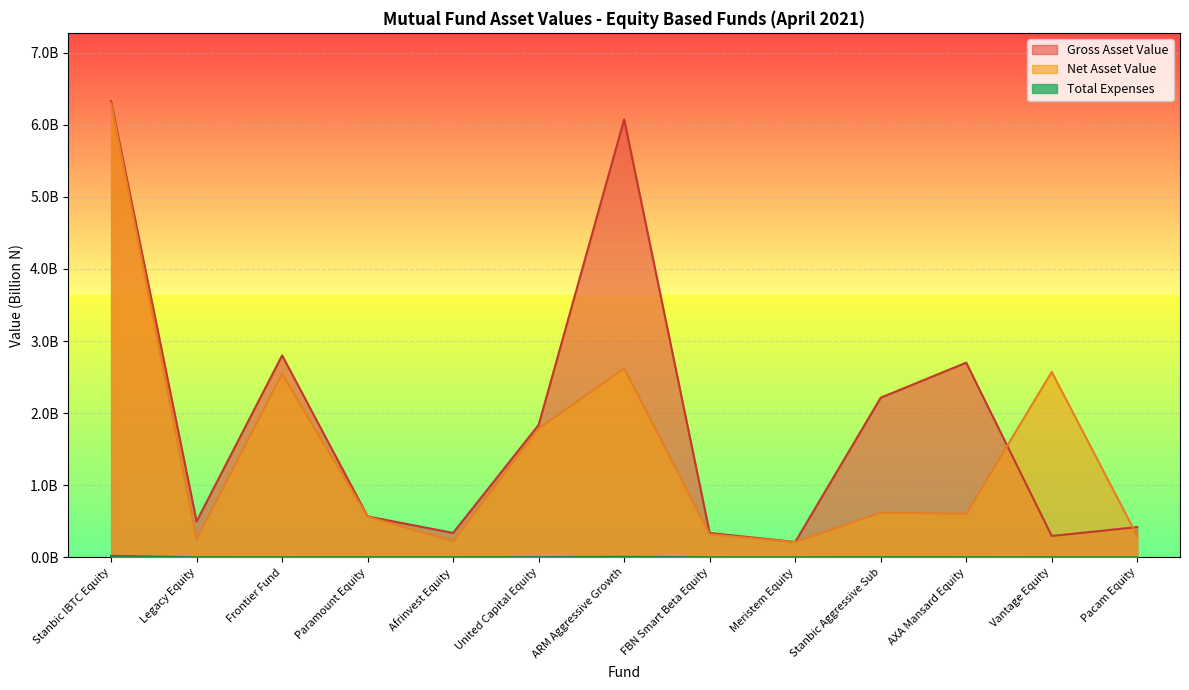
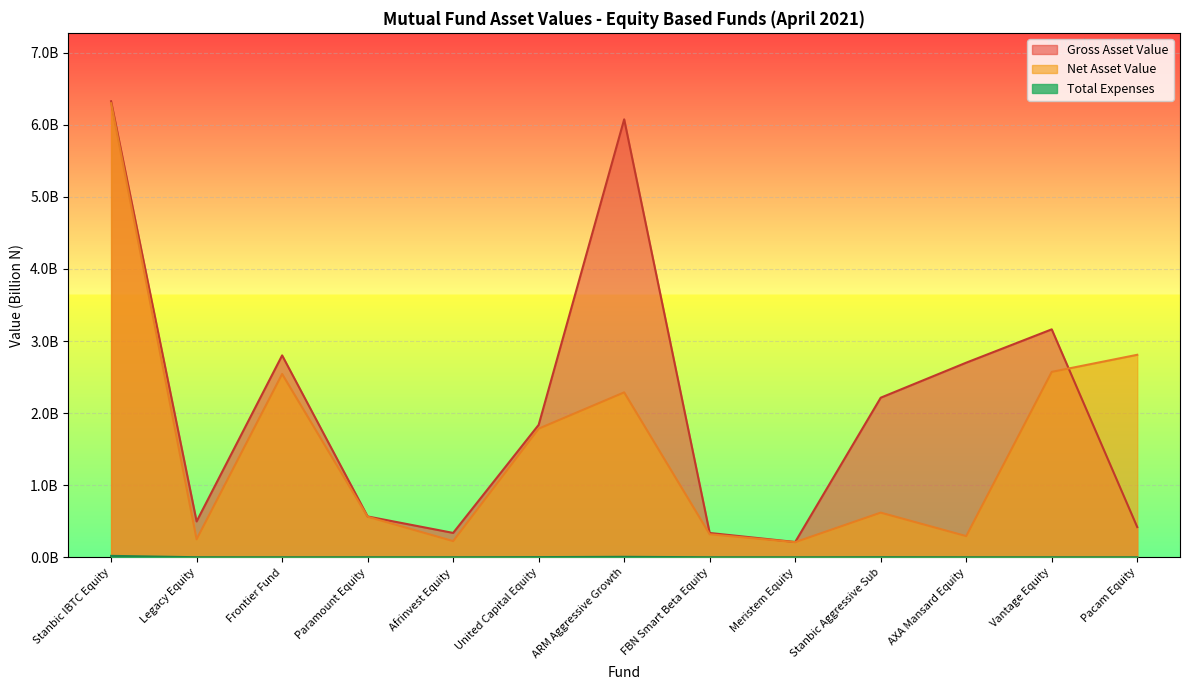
Net Asset Value, ARM Aggressive Growth: 2600000000 -> 2300000000
Net Asset Value, AXA Mansard Equity: 600000000 -> 300000000
Gross Asset Value, Vantage Equity: 300000000 -> 3200000000
Net Asset Value, Pacam Equity: 300000000 -> 2800000000
